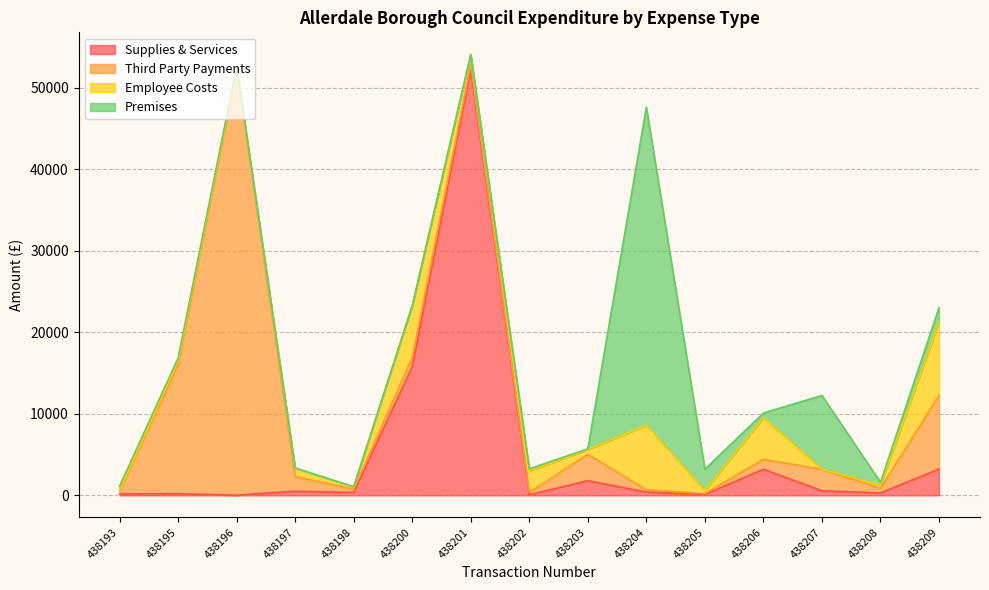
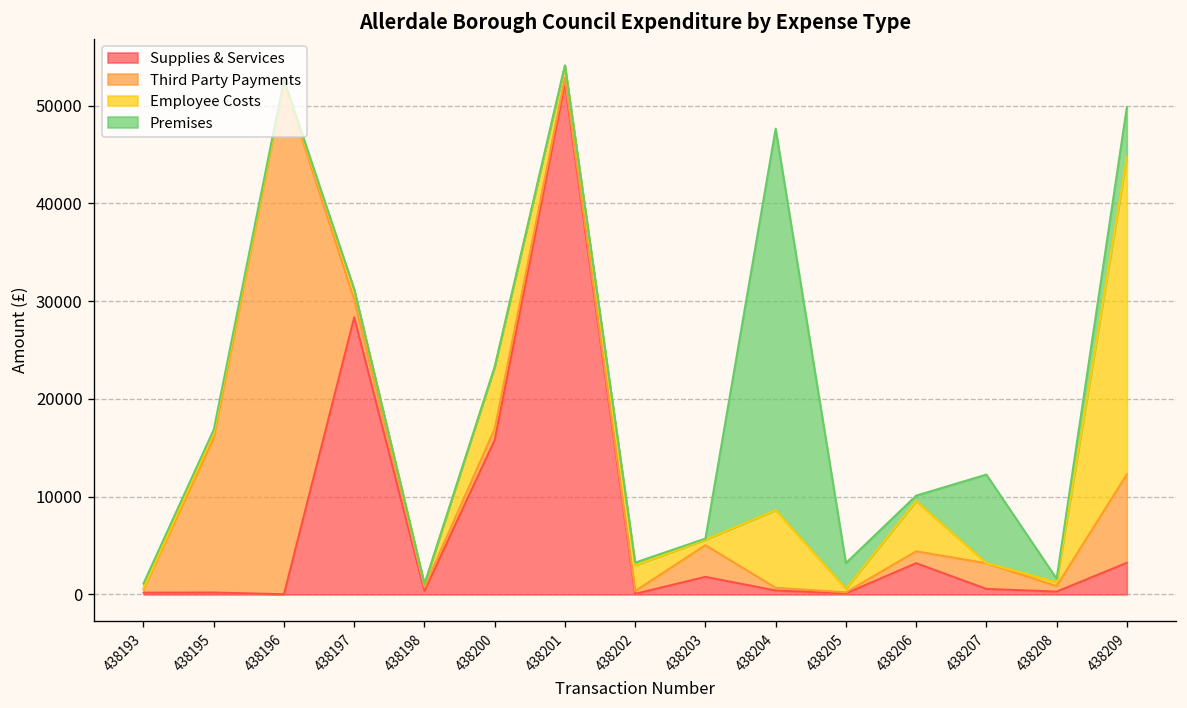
Supplies & Services, 438197: 1000 -> 28000
Employee Costs, 438209: 9000 -> 32000
Premises, 438209: 2000 -> 5000
